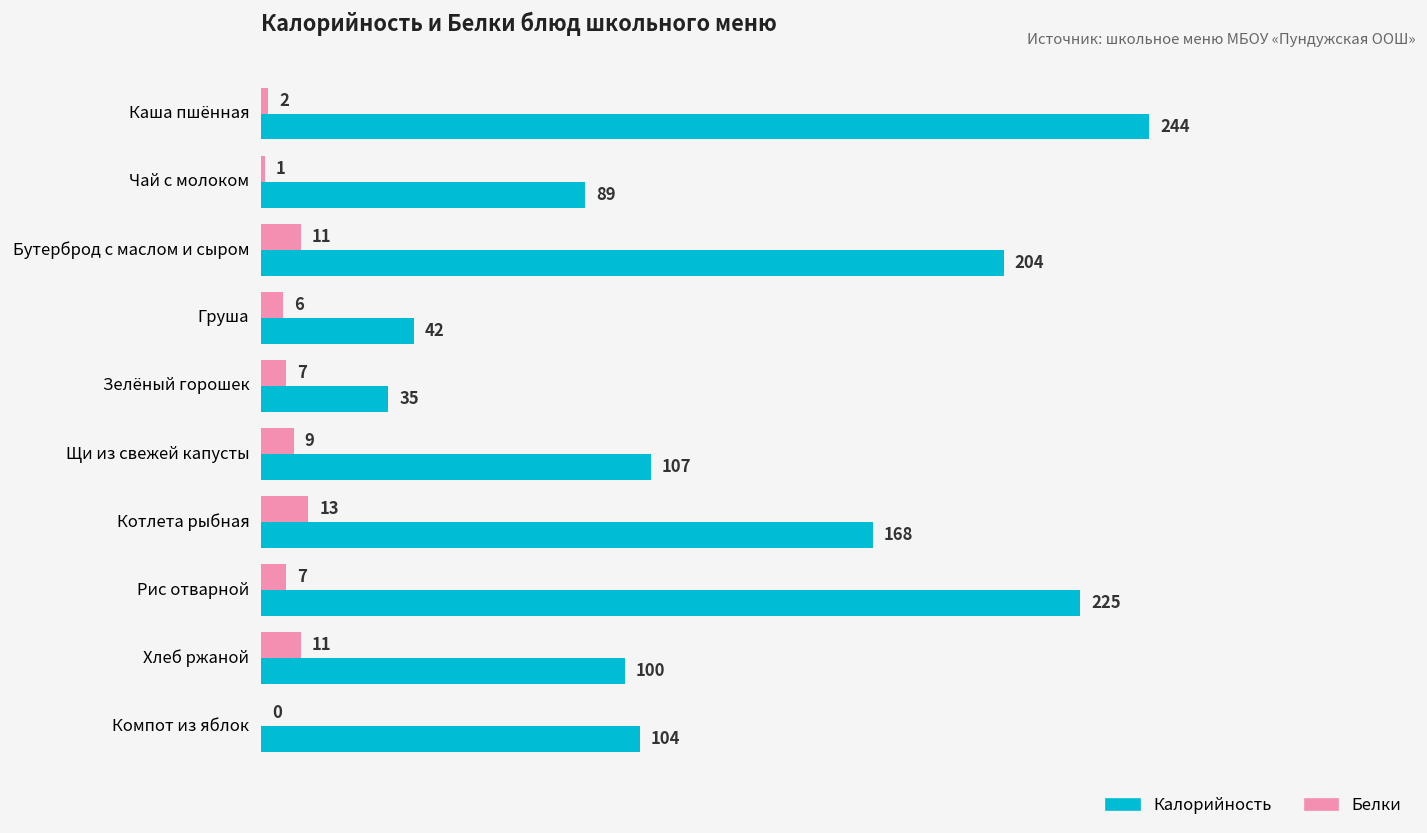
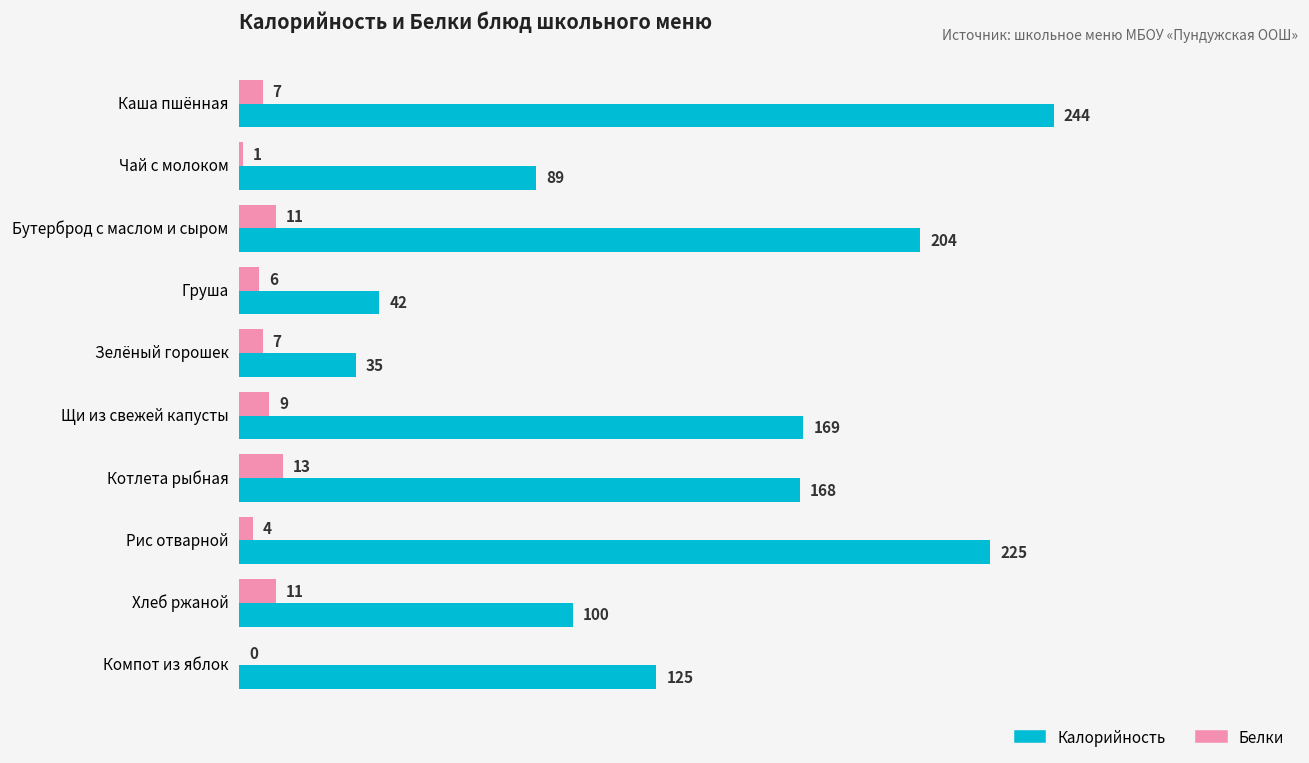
Белки, Каша пшённая: 2 -> 7
Калорийность, Щи из свежей капусты: 107 -> 169
Белки, Рис отварной: 7 -> 4
Калорийность, Компот из яблок: 104 -> 125
